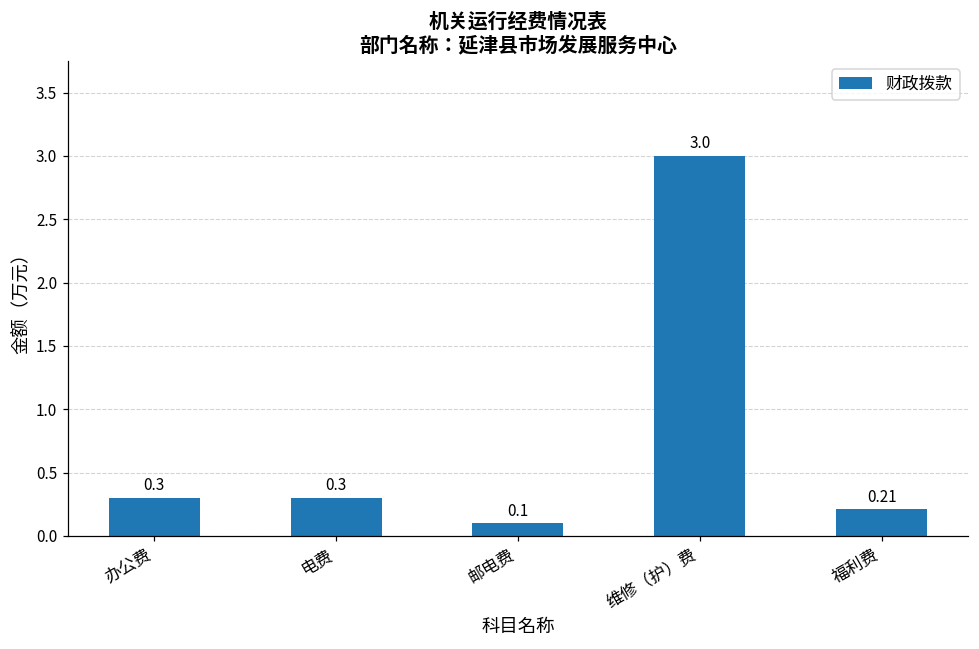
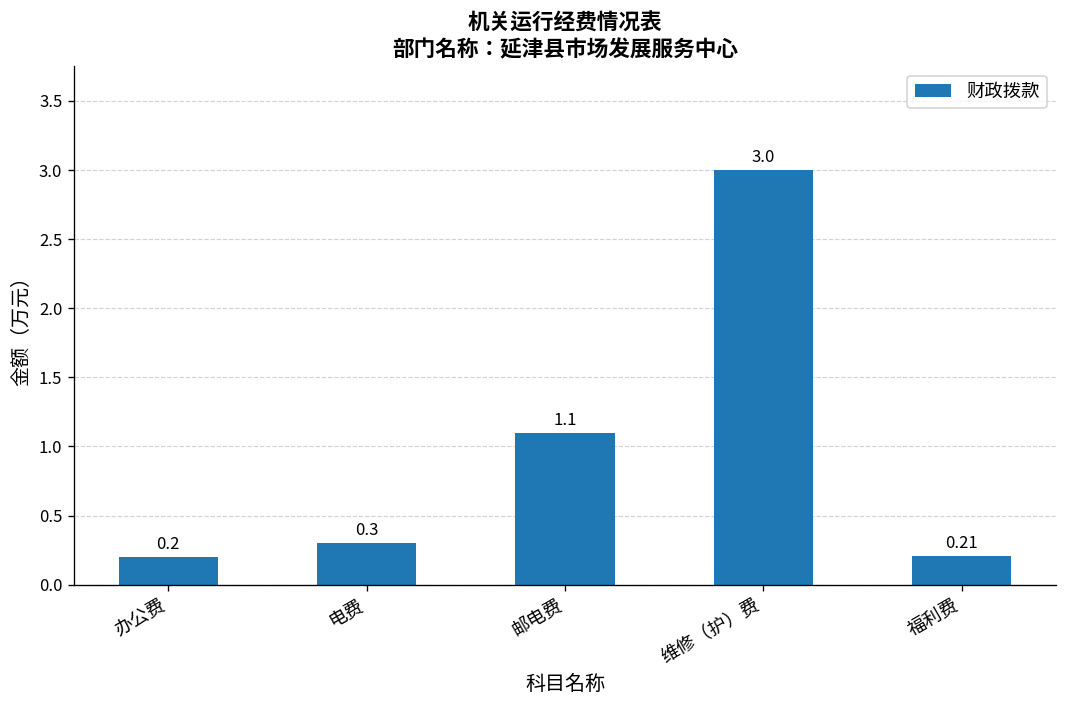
办公费: 0.3 -> 0.2
邮电费: 0.1 -> 1.1
